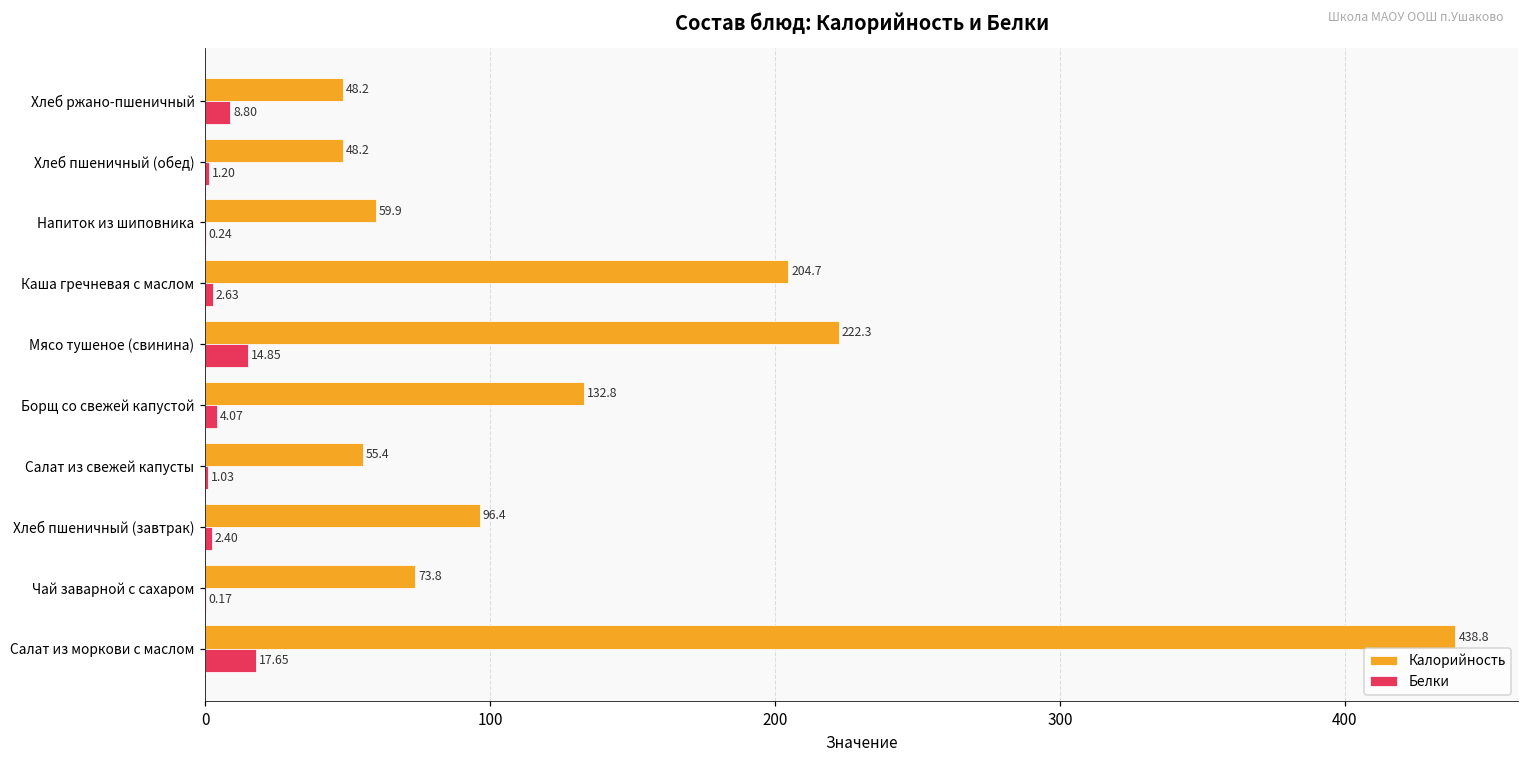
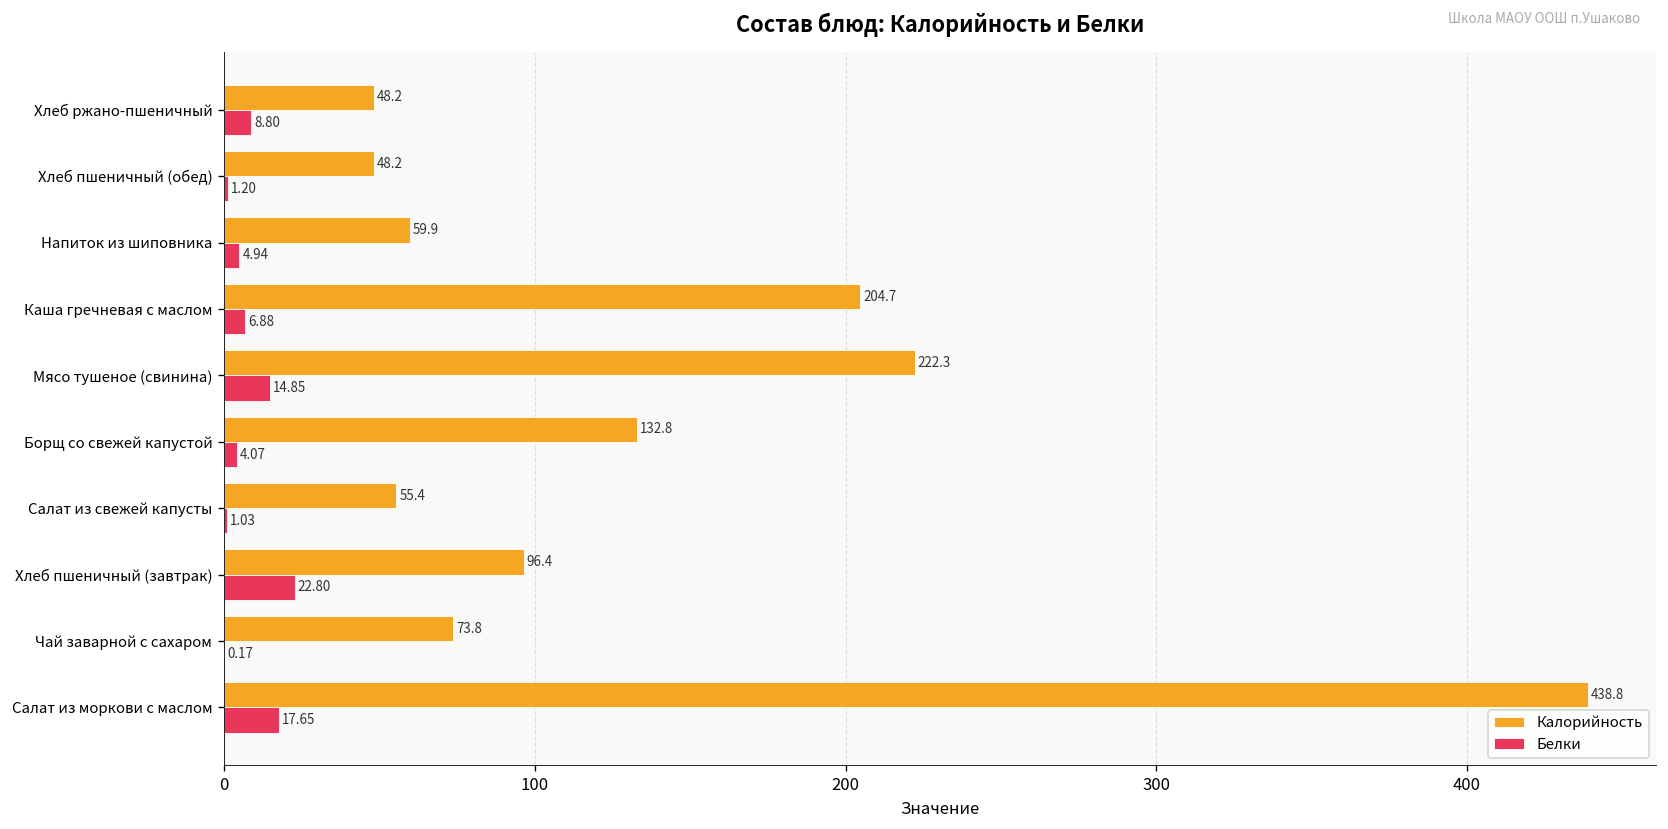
Белки, Напиток из шиповника: 0.24 -> 4.94
Белки, Каша гречневая с маслом: 2.63 -> 6.88
Белки, Хлеб пшеничный (завтрак): 2.40 -> 22.80
